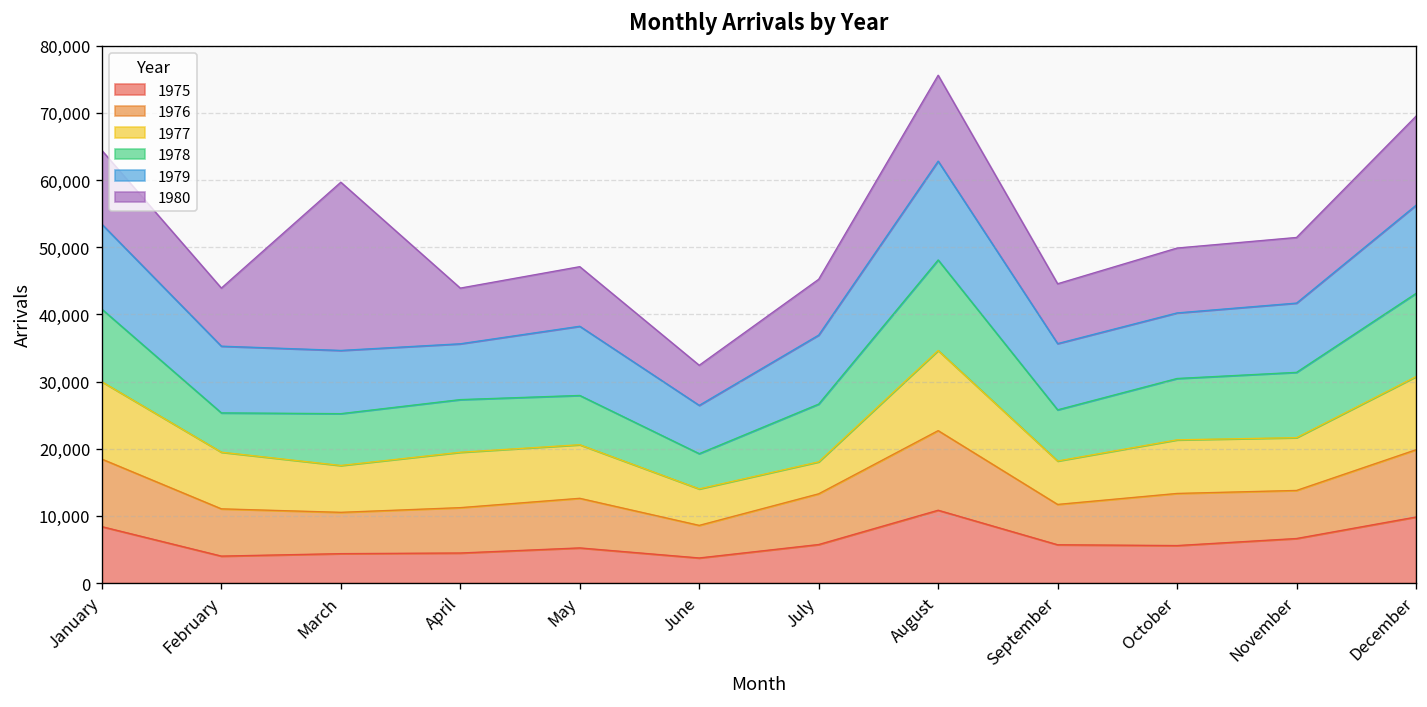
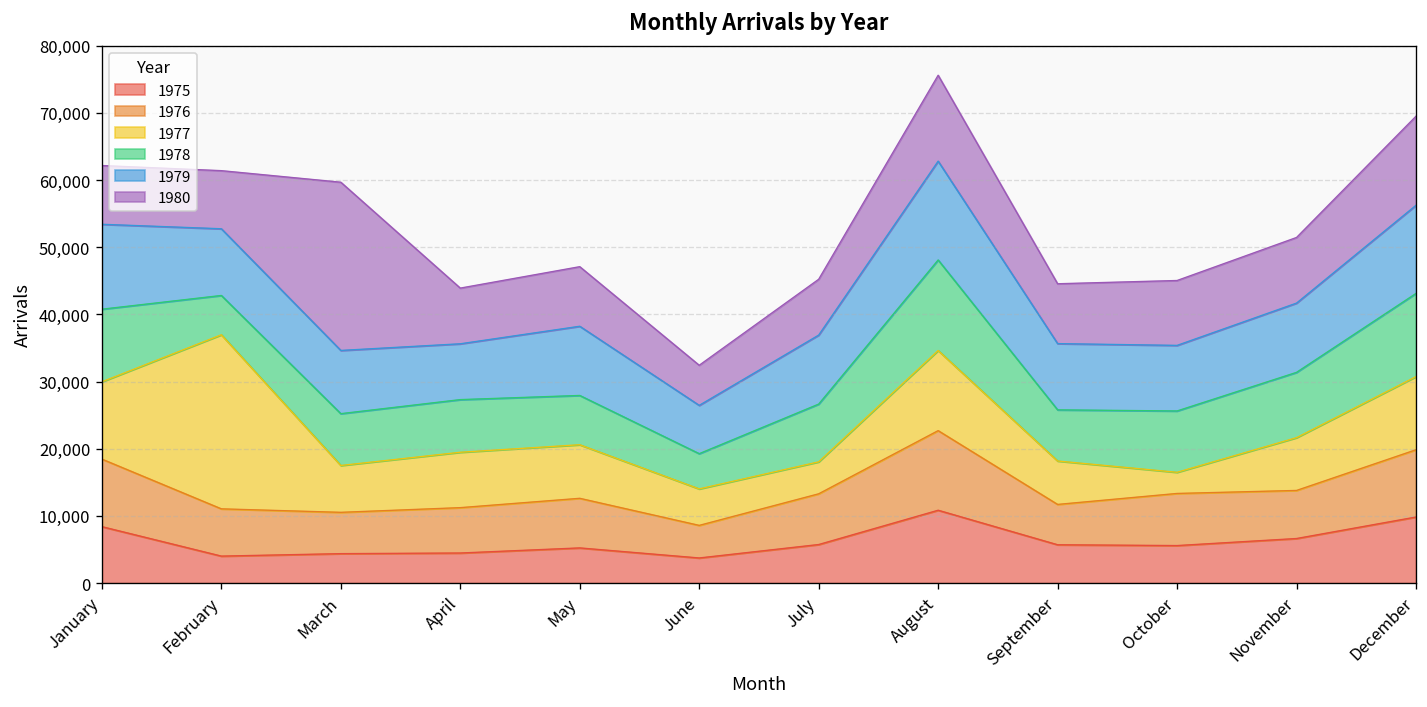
1980, January: 11,000 -> 9,000
1977, February: 8,000 -> 26,000
1977, October: 8,000 -> 3,000
